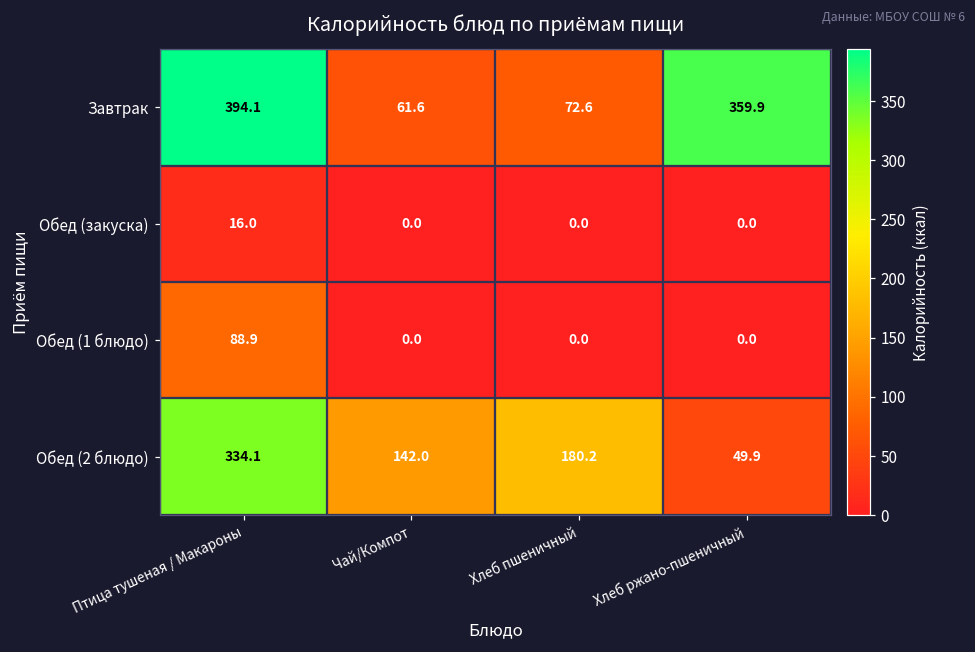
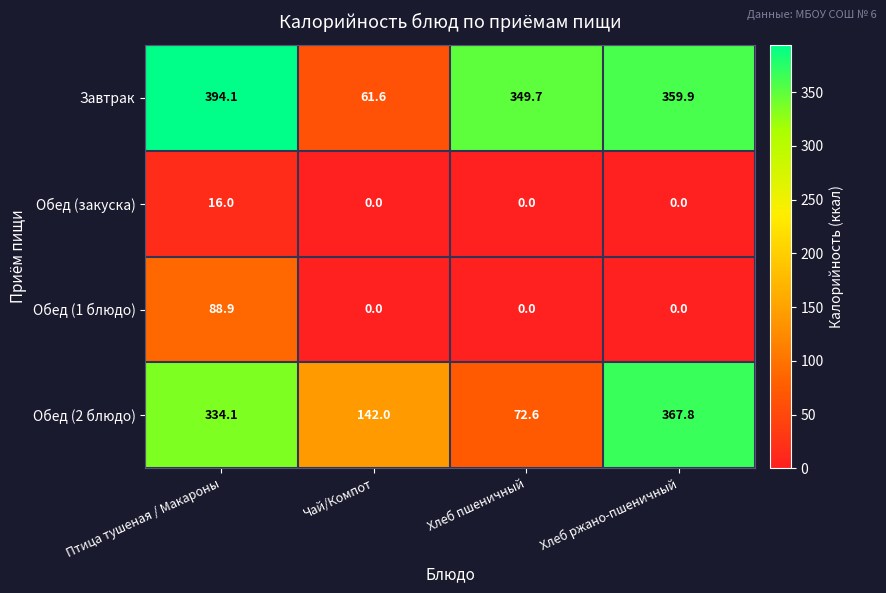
Завтрак, Хлеб пшеничный: 72.6 -> 349.7
Обед (2 блюдо), Хлеб пшеничный: 180.2 -> 72.6
Обед (2 блюдо), Хлеб ржано-пшеничный: 49.9 -> 367.8
